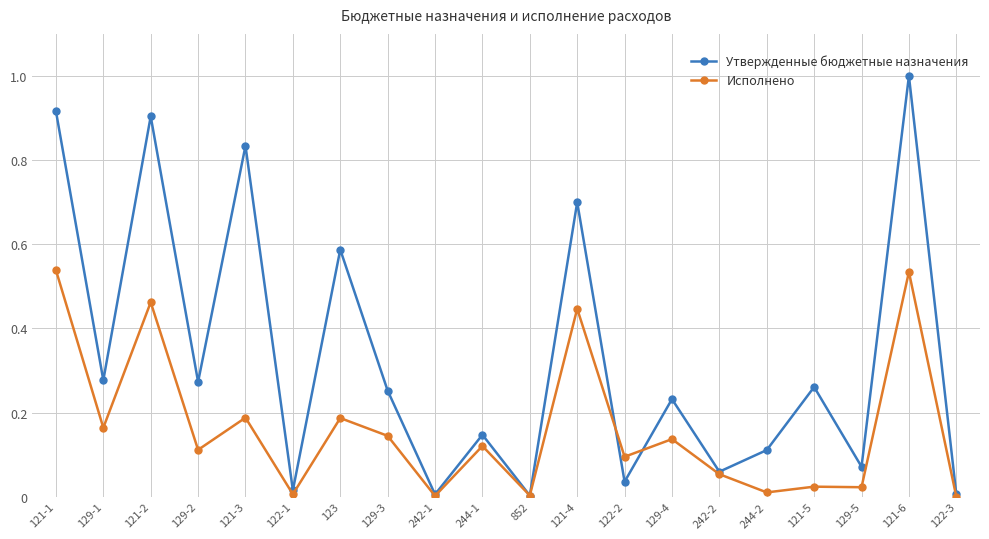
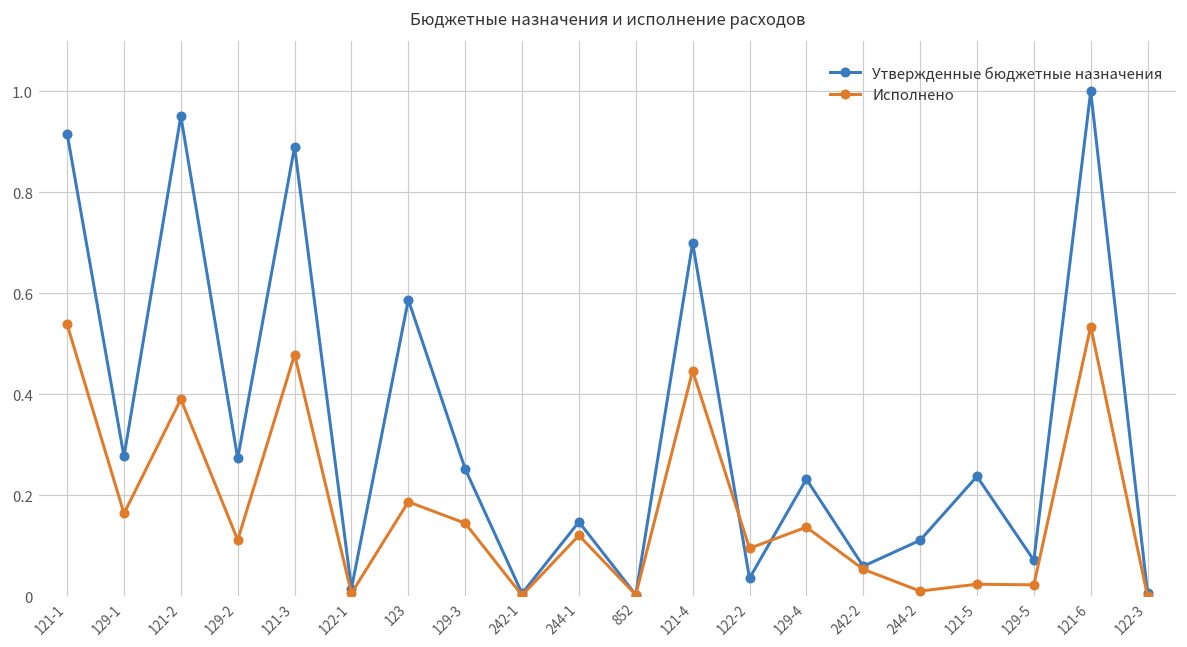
Утвержденные бюджетные назначения, 121-2: 0.90 -> 0.95
Исполнено, 121-2: 0.46 -> 0.39
Утвержденные бюджетные назначения, 121-3: 0.83 -> 0.89
Исполнено, 121-3: 0.19 -> 0.48
Утвержденные бюджетные назначения, 121-5: 0.26 -> 0.24
